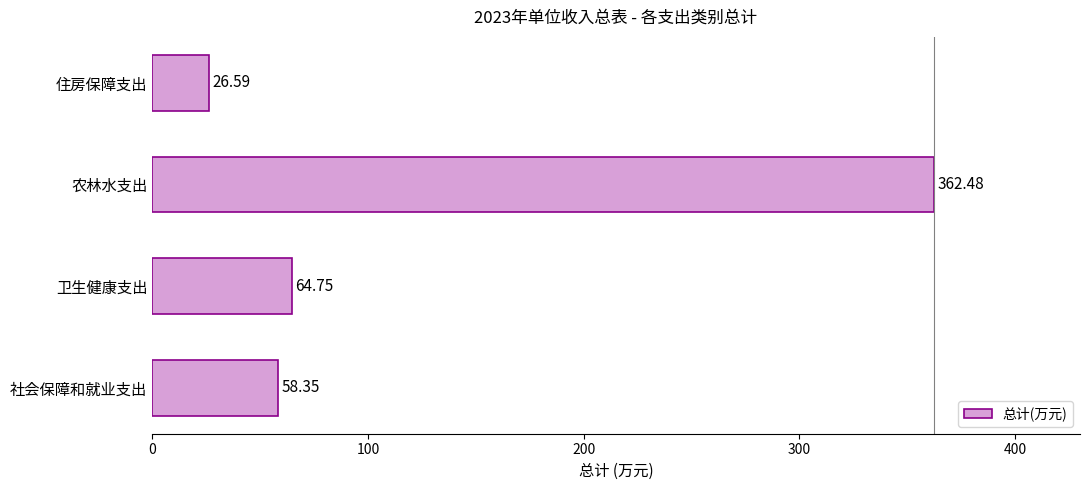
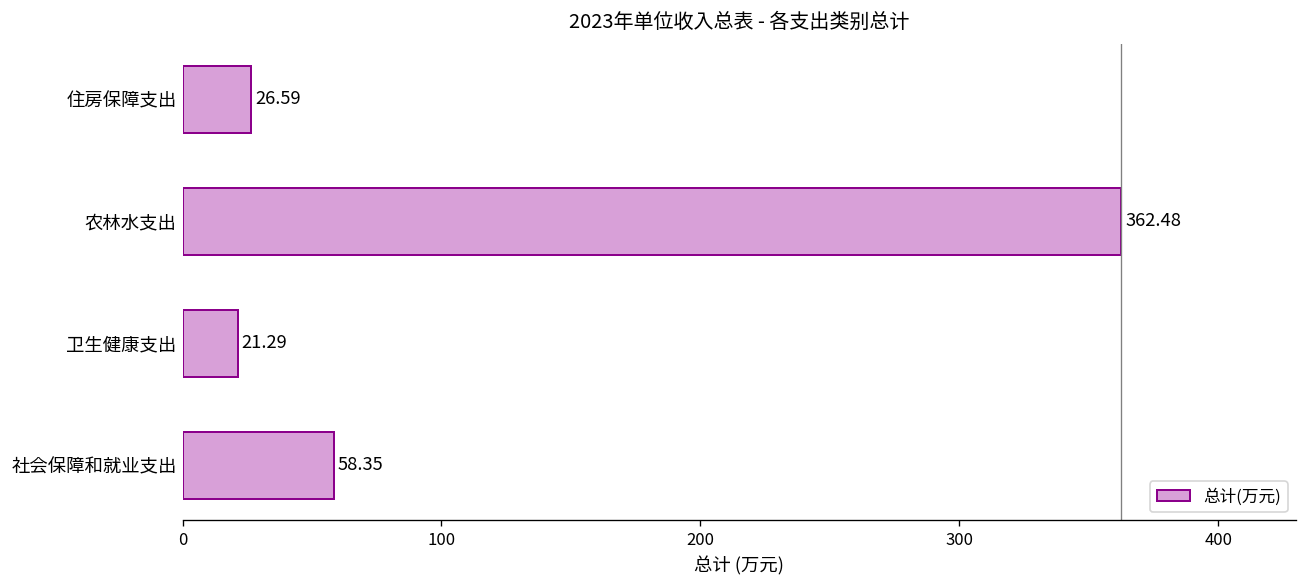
卫生健康支出: 64.75 -> 21.29
